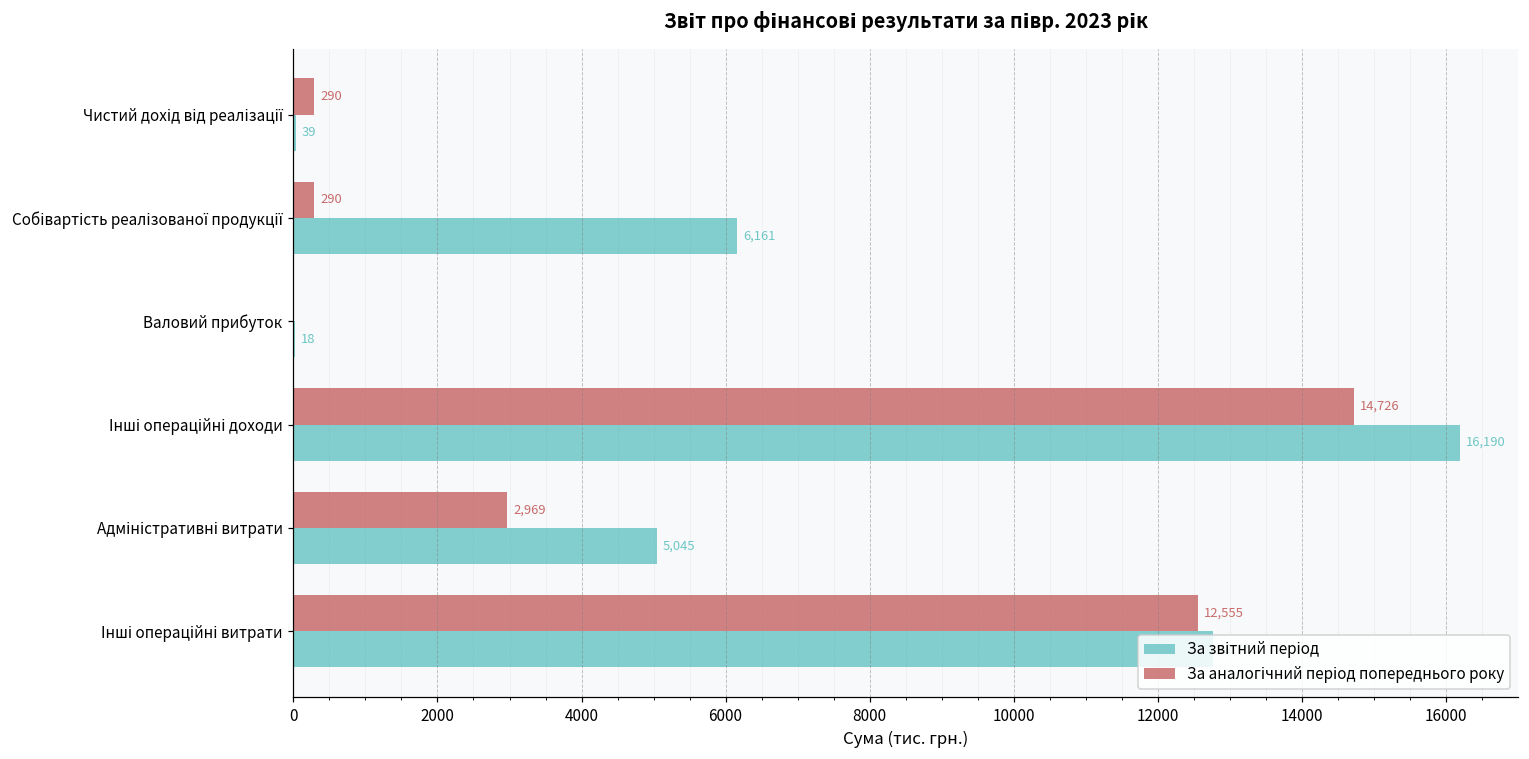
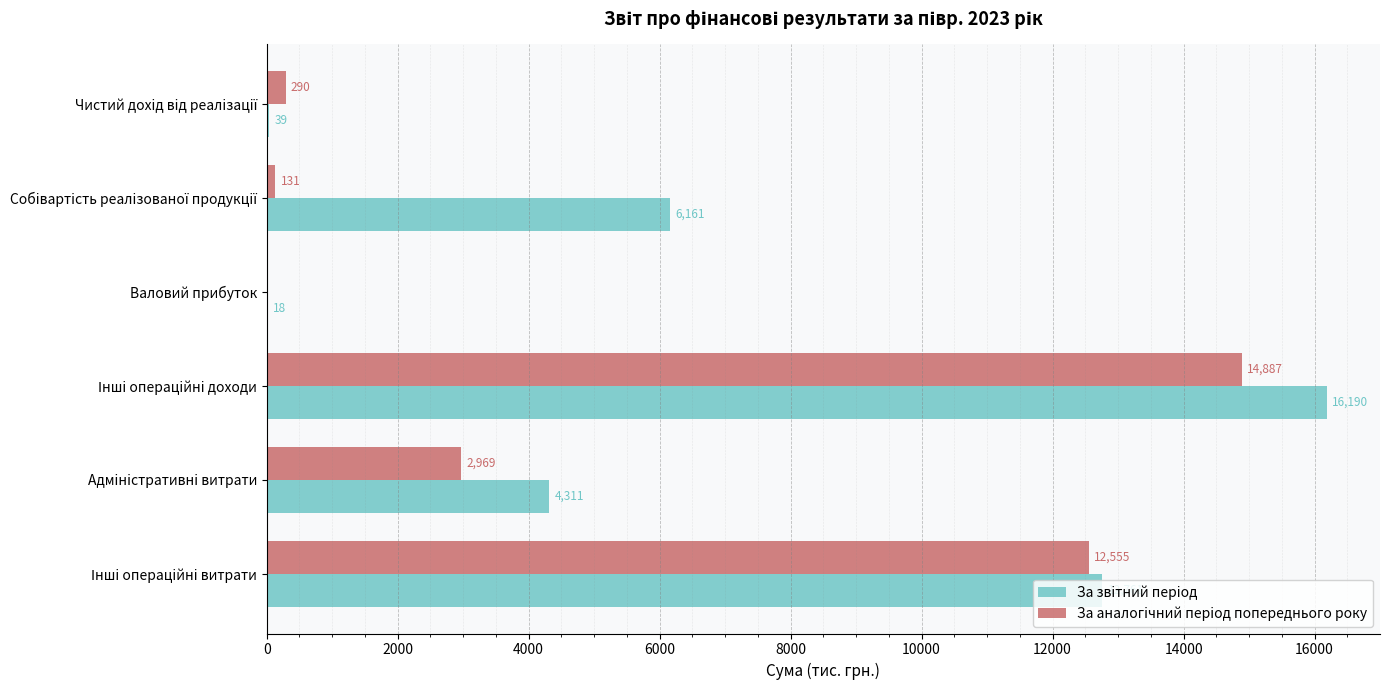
За аналогічний період попереднього року, Собівартість реалізованої продукції: 290 -> 131
За аналогічний період попереднього року, Інші операційні доходи: 14,726 -> 14,887
За звітний період, Адміністративні витрати: 5,045 -> 4,311
